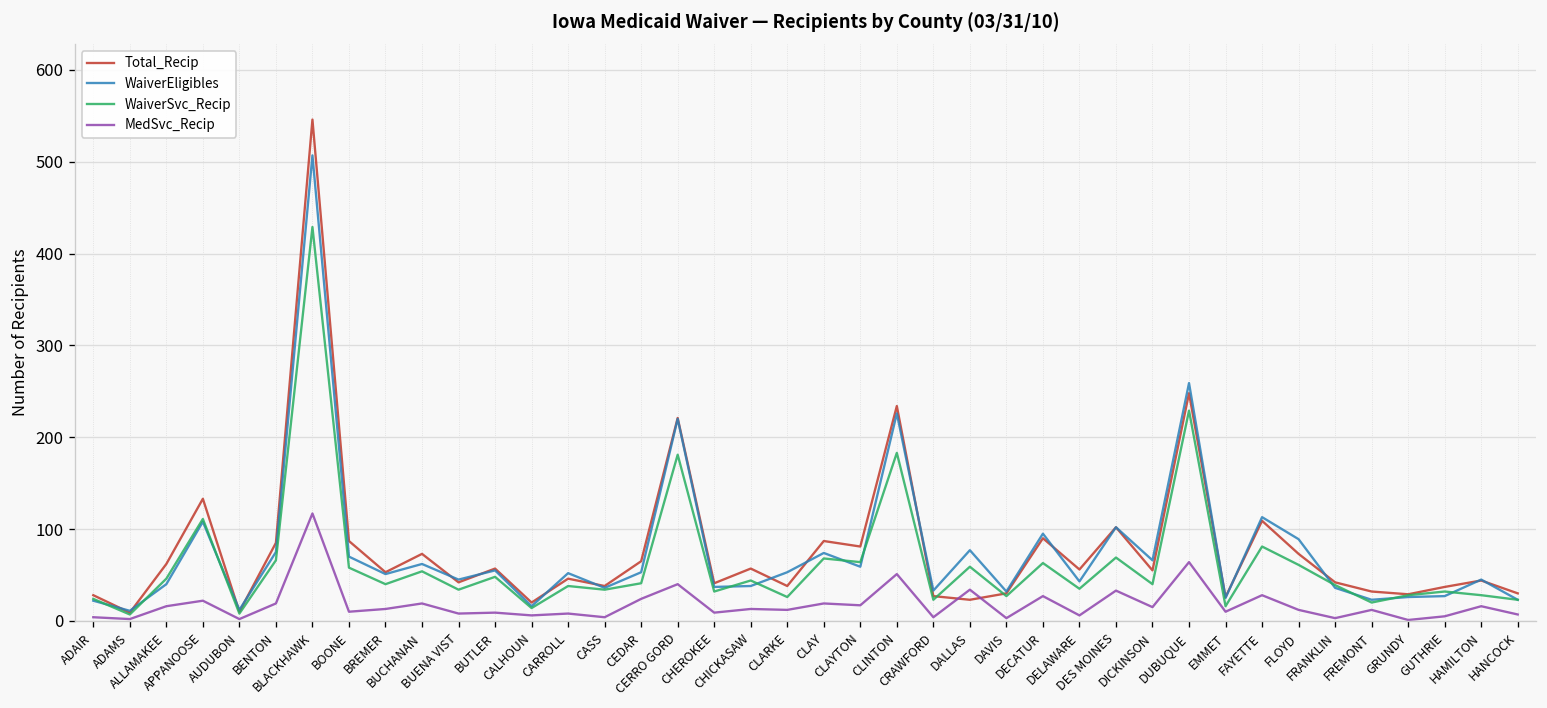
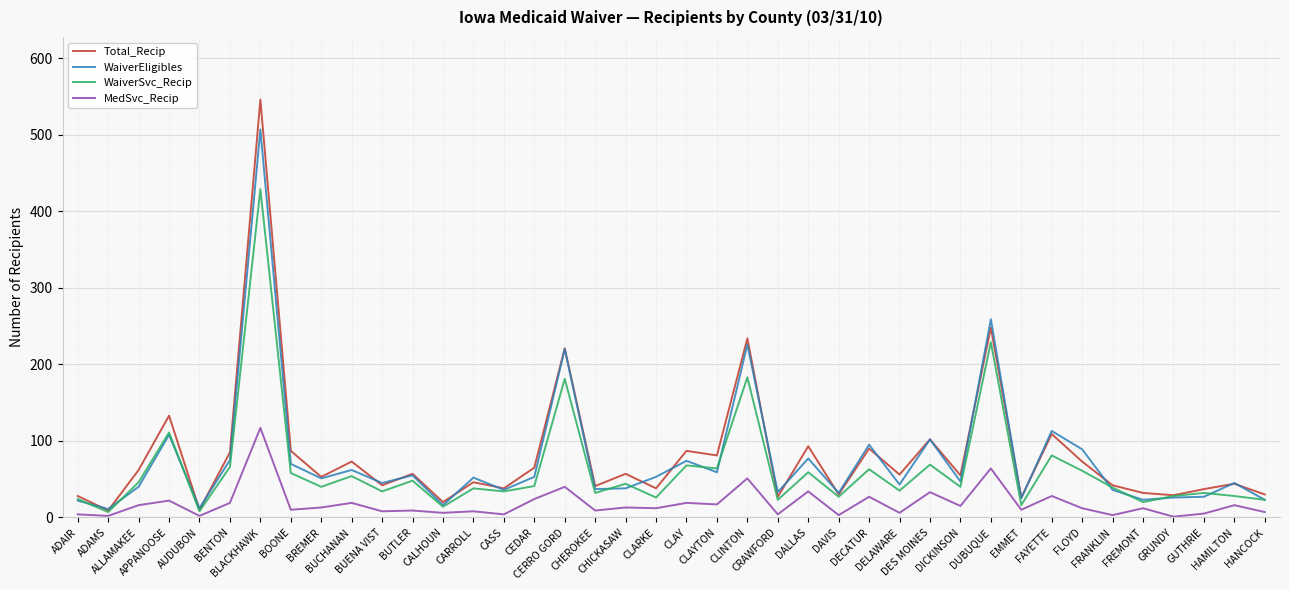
Total_Recip, DALLAS: 20 -> 90
WaiverEligibles, DICKINSON: 70 -> 50
